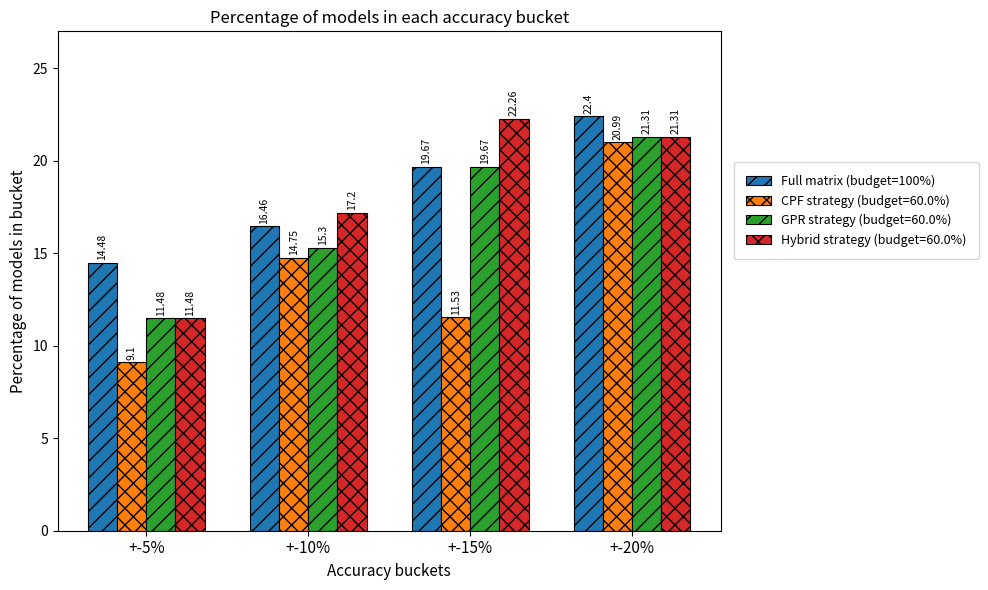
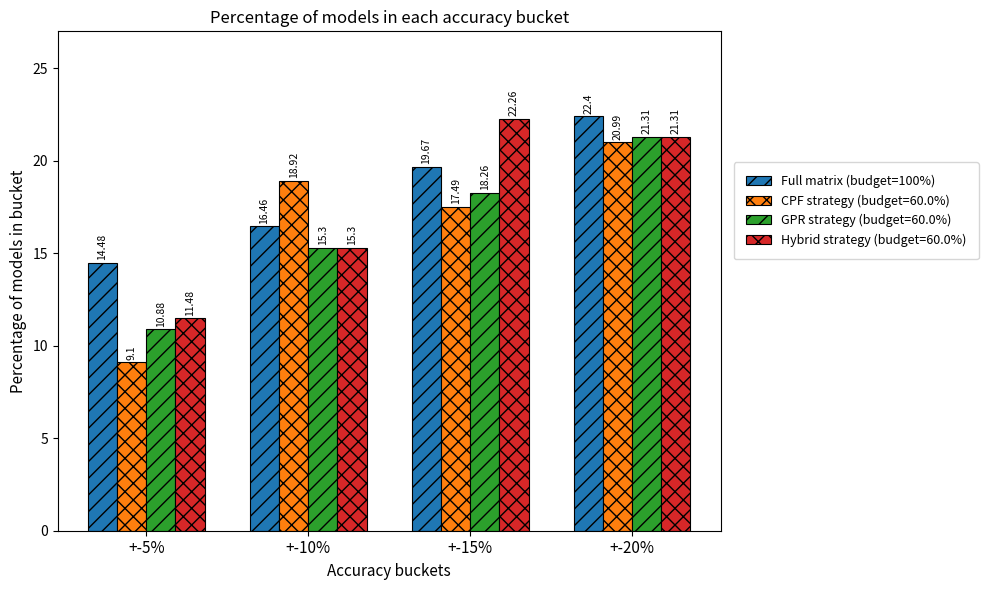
GPR strategy (budget=60.0%), +-5%: 11.48 -> 10.88
CPF strategy (budget=60.0%), +-10%: 14.75 -> 18.92
Hybrid strategy (budget=60.0%), +-10%: 17.2 -> 15.3
CPF strategy (budget=60.0%), +-15%: 11.53 -> 17.49
GPR strategy (budget=60.0%), +-15%: 19.67 -> 18.26
